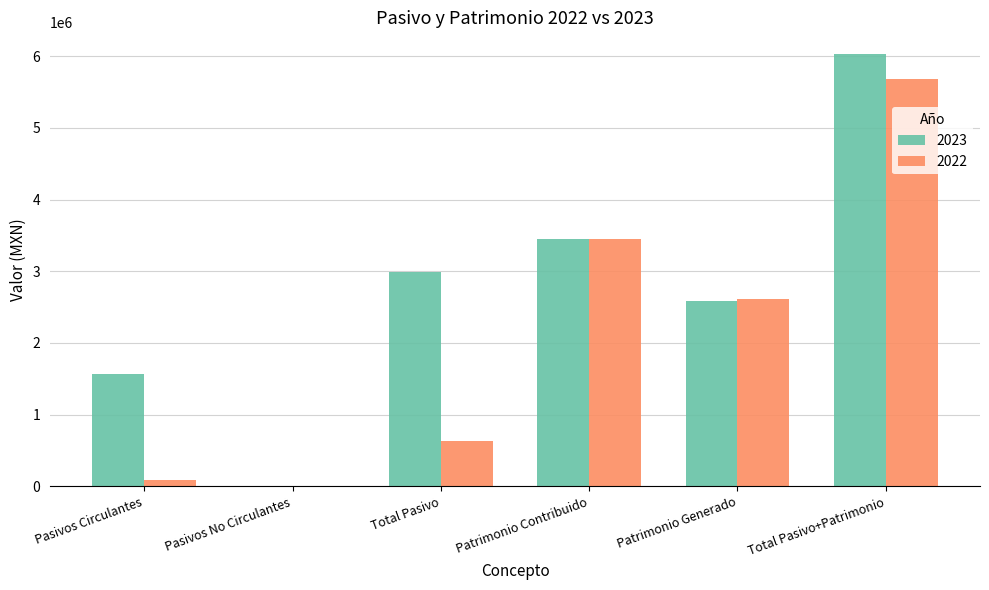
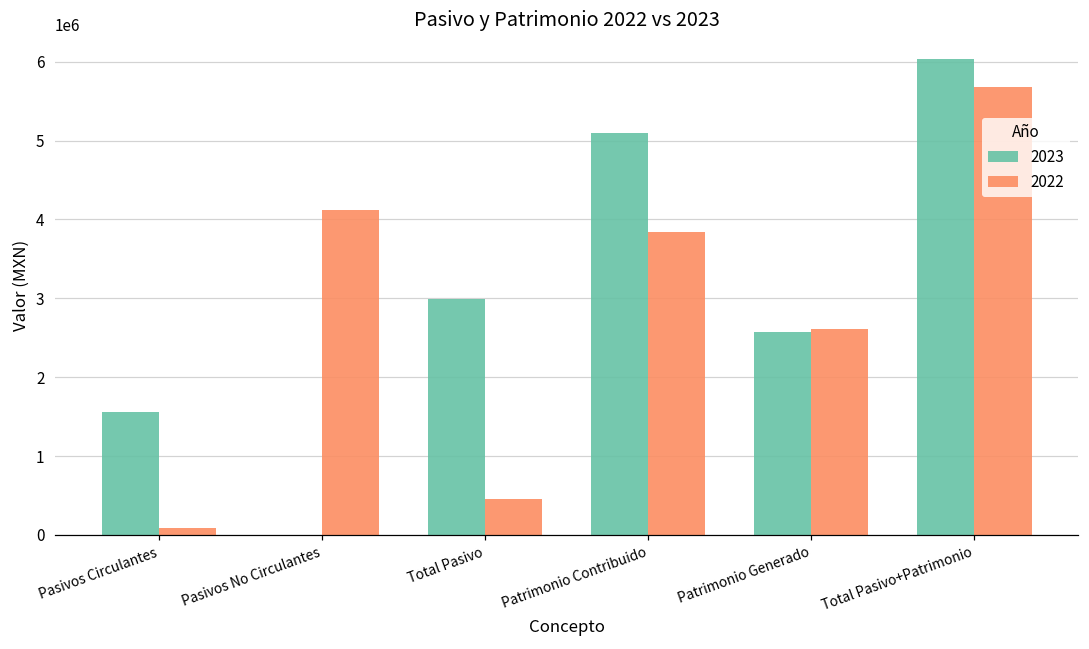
2022, Pasivos No Circulantes: 0 -> 4100000
2022, Total Pasivo: 600000 -> 500000
2023, Patrimonio Contribuido: 3500000 -> 5100000
2022, Patrimonio Contribuido: 3500000 -> 3800000
